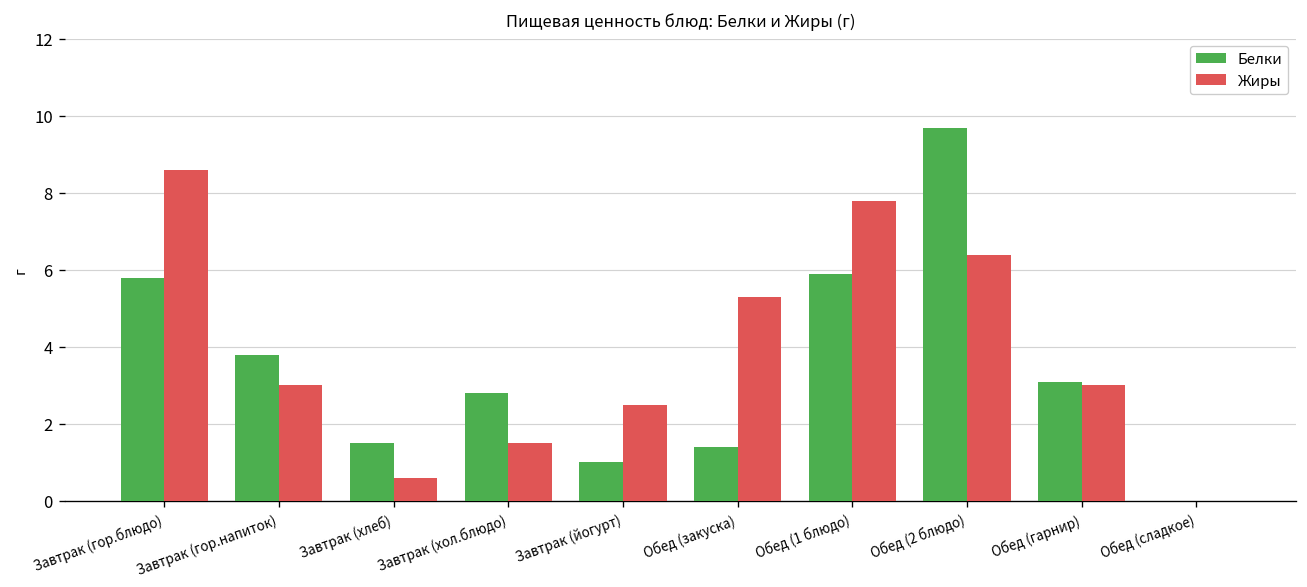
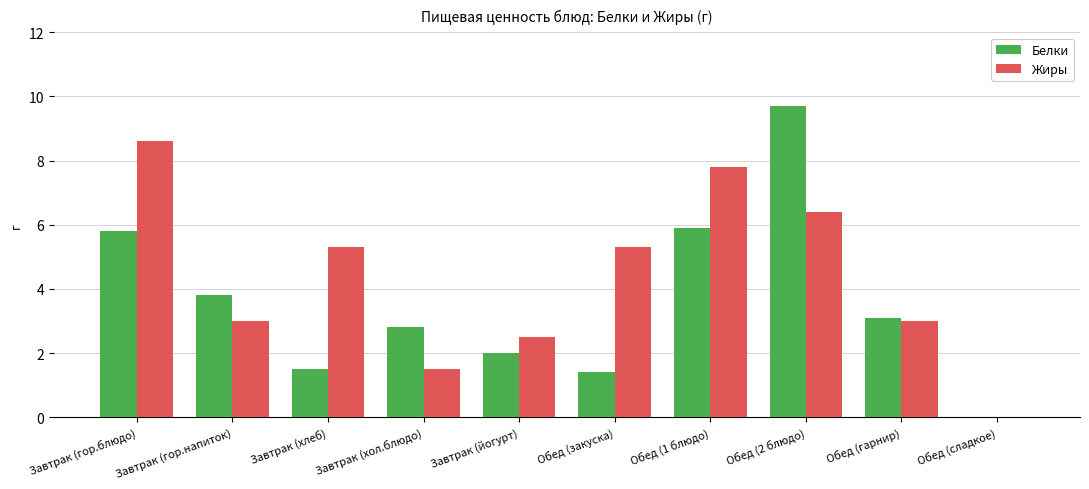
Жиры, Завтрак (хлеб): 0.6 -> 5.3
Белки, Завтрак (йогурт): 1 -> 2
